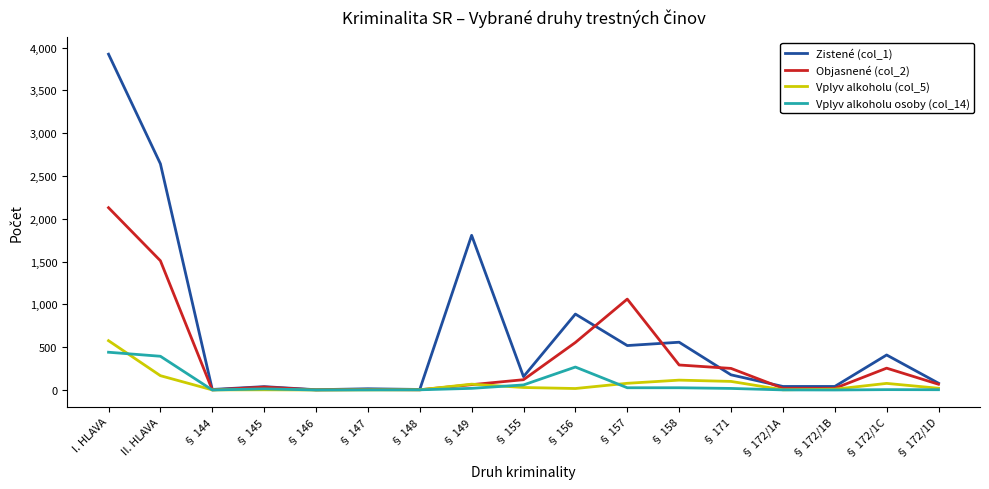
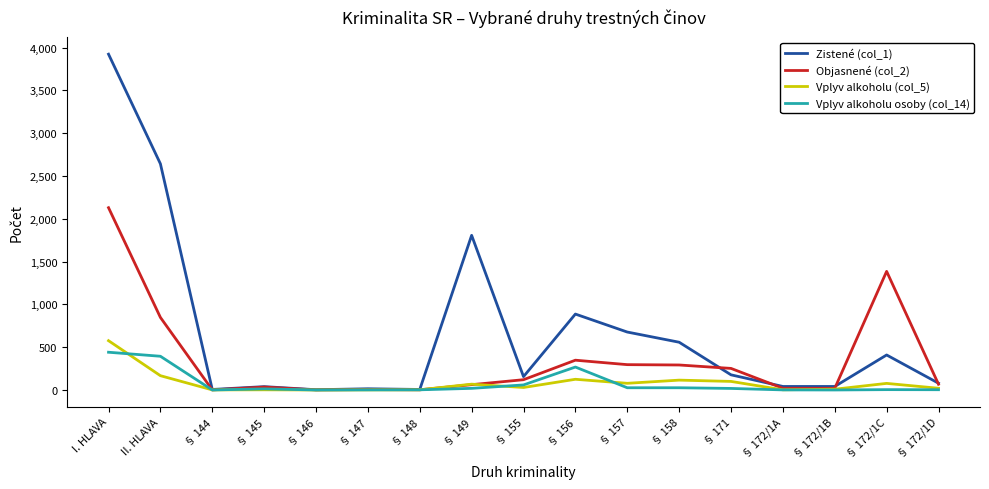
Objasnené (col_2), II. HLAVA: 1,500 -> 800
Objasnené (col_2), § 156: 600 -> 300
Vplyv alkoholu (col_5), § 156: 0 -> 100
Zistené (col_1), § 157: 500 -> 700
Objasnené (col_2), § 157: 1,100 -> 300
Objasnené (col_2), § 172/1C: 300 -> 1,400
